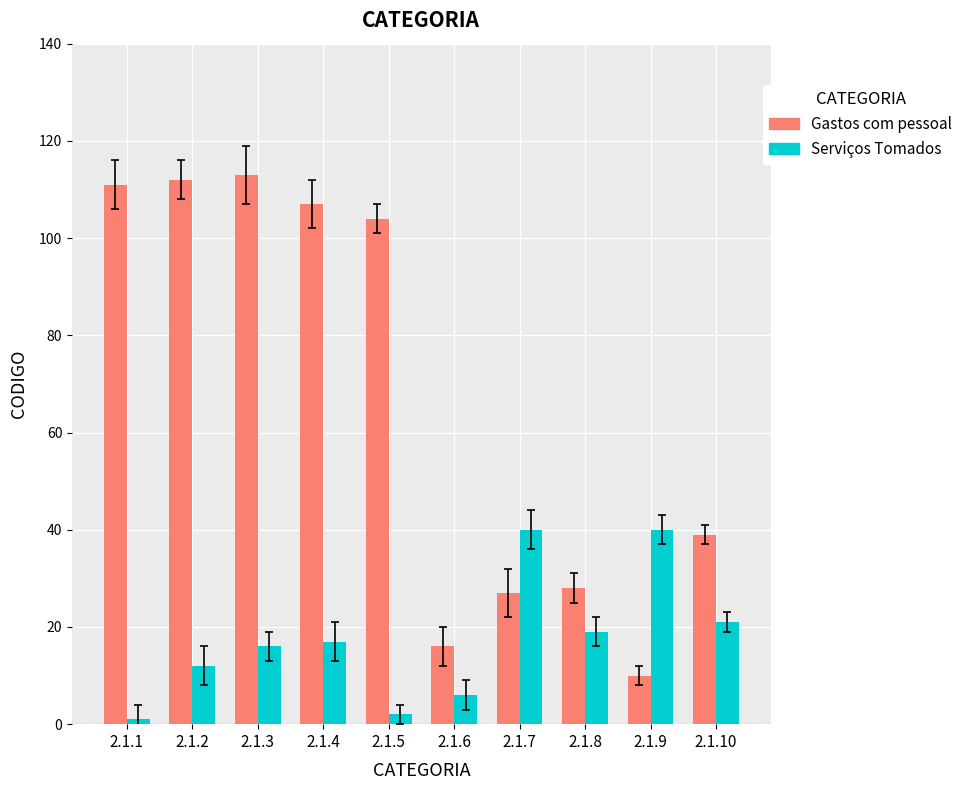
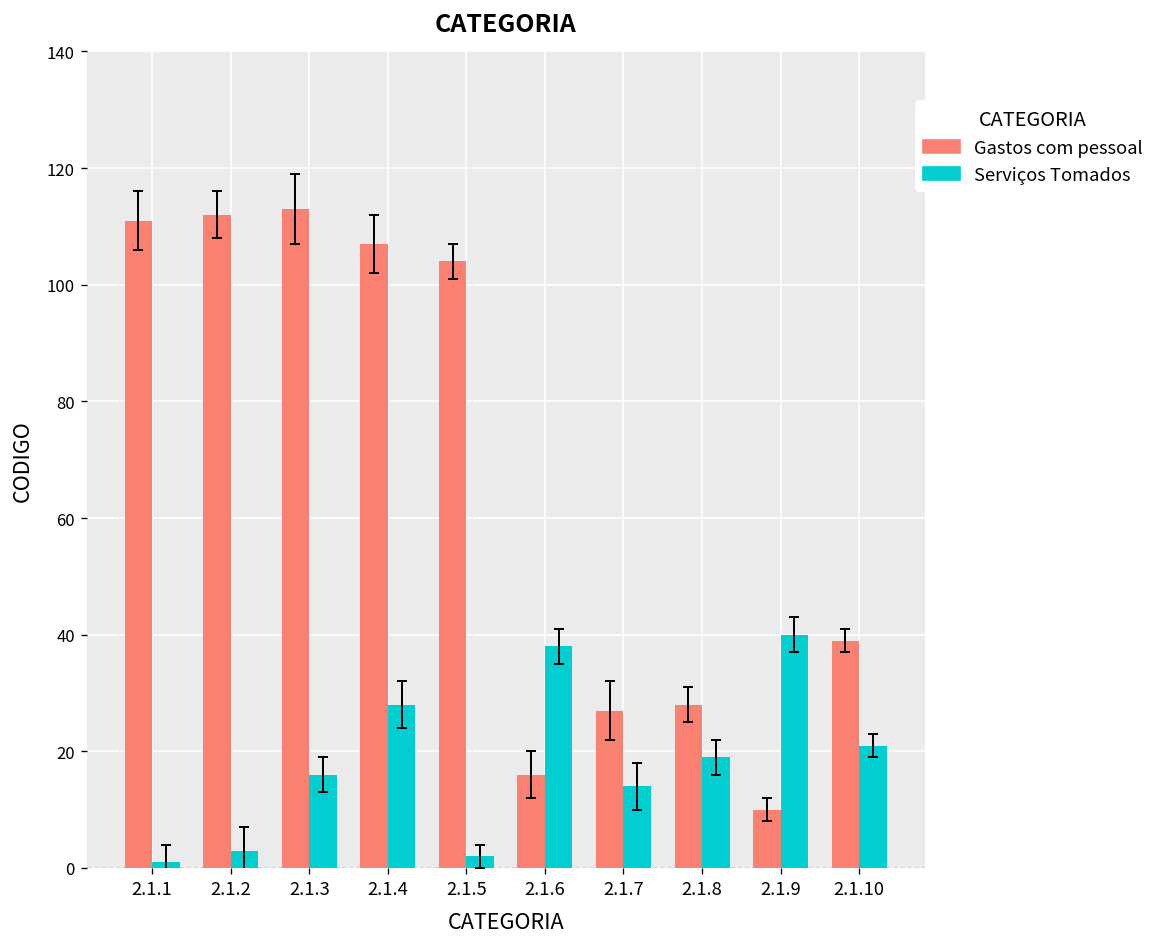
Serviços Tomados, 2.1.2: 12 -> 3
Serviços Tomados, 2.1.4: 17 -> 28
Serviços Tomados, 2.1.6: 6 -> 38
Serviços Tomados, 2.1.7: 40 -> 14
